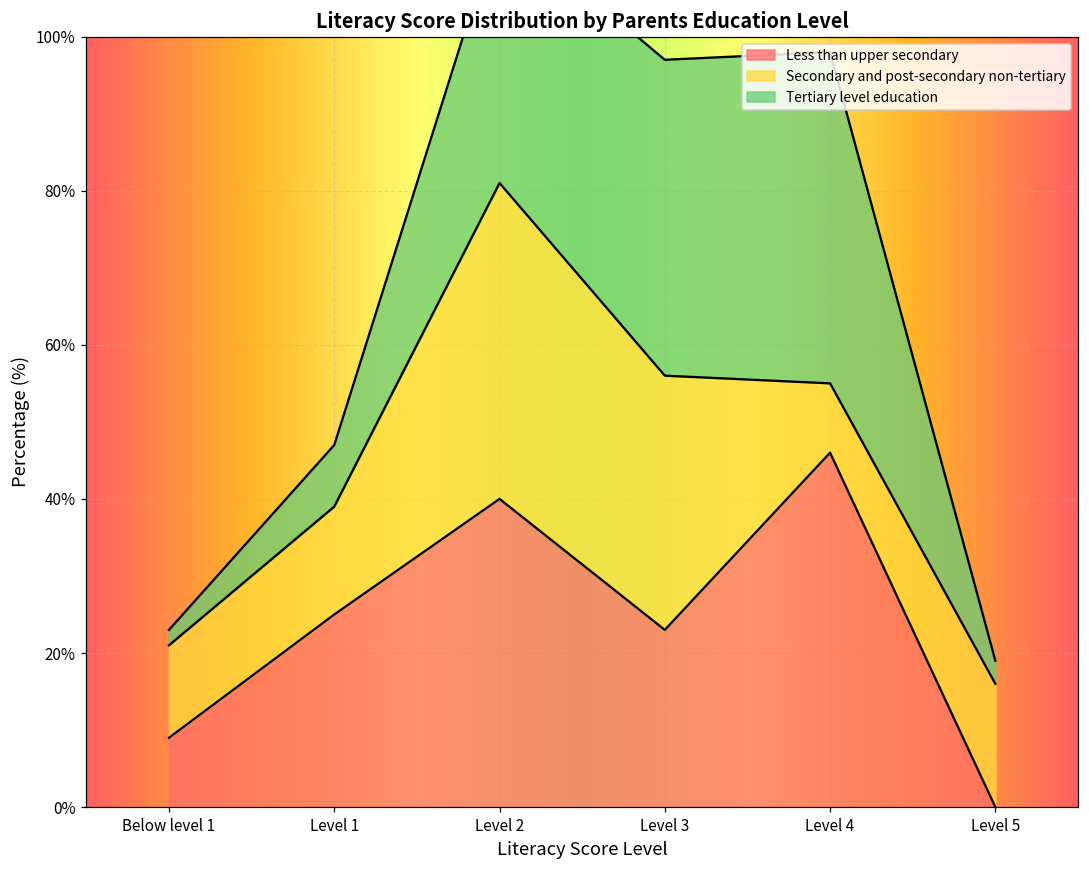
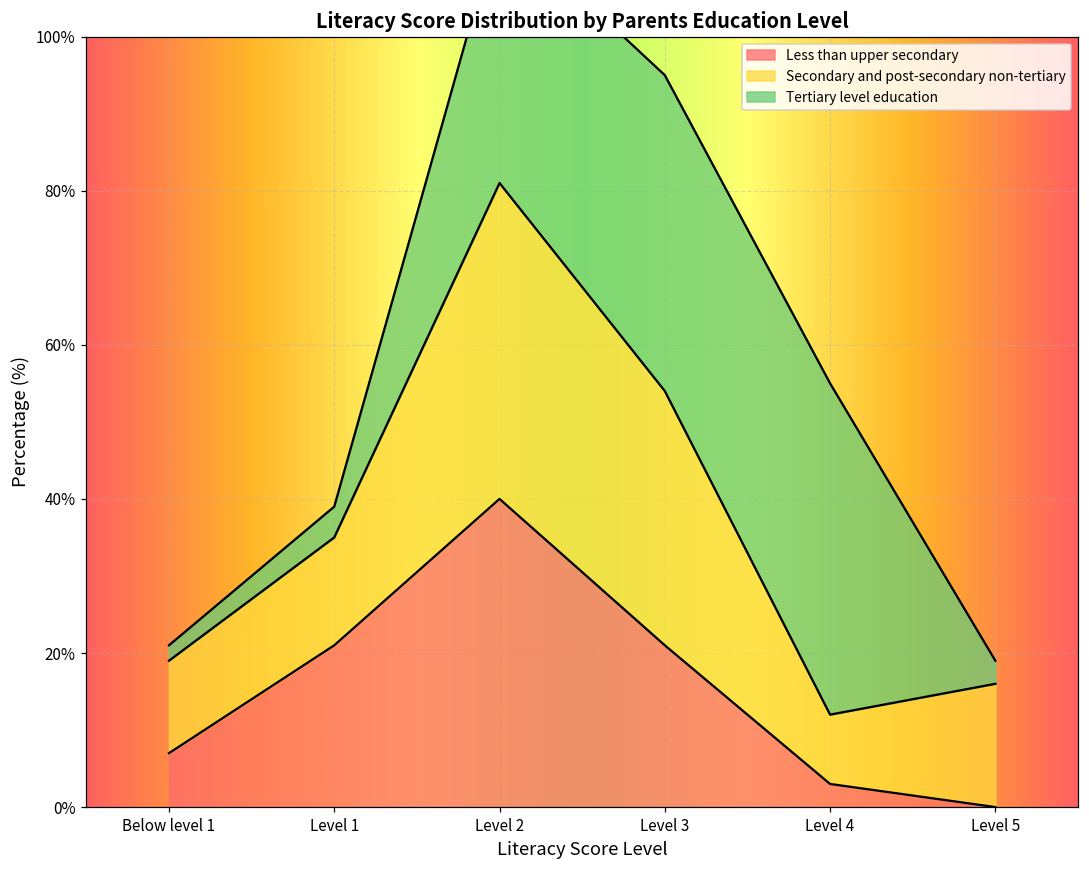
Less than upper secondary, Below level 1: 9% -> 7%
Less than upper secondary, Level 1: 25% -> 21%
Tertiary level education, Level 1: 8% -> 4%
Less than upper secondary, Level 3: 23% -> 21%
Less than upper secondary, Level 4: 46% -> 3%
